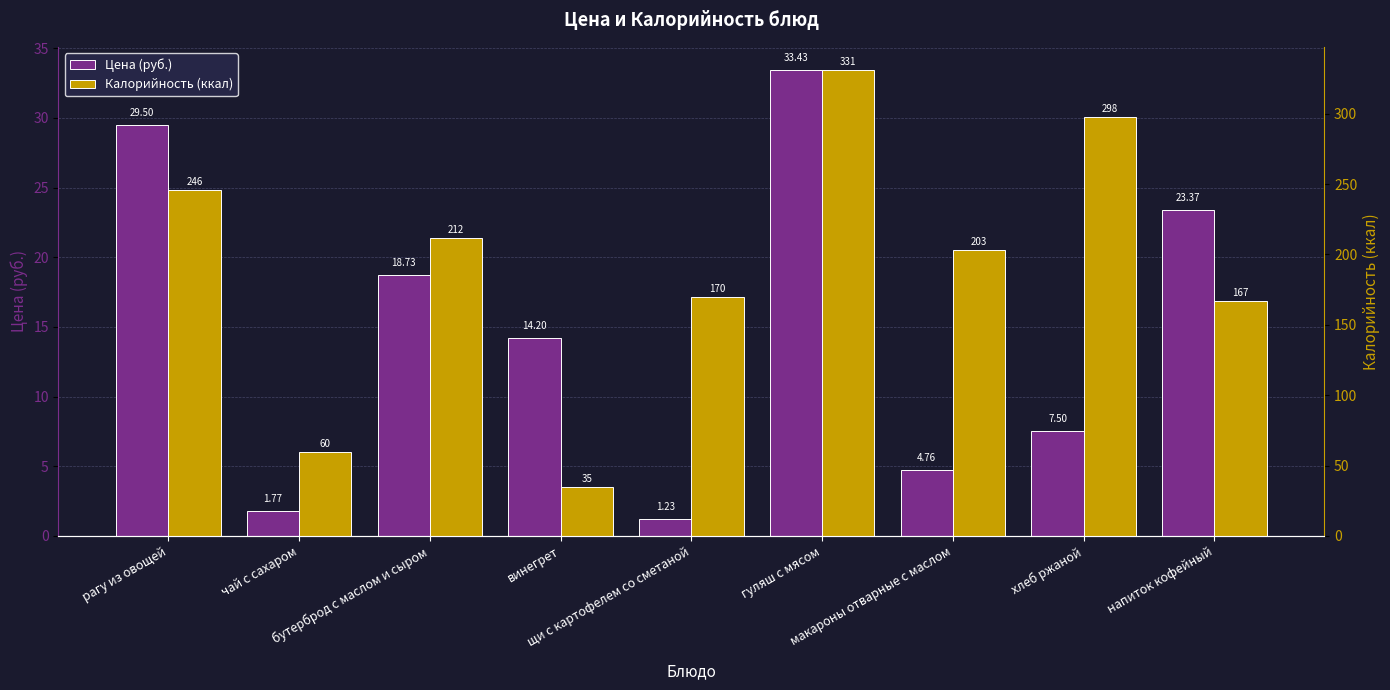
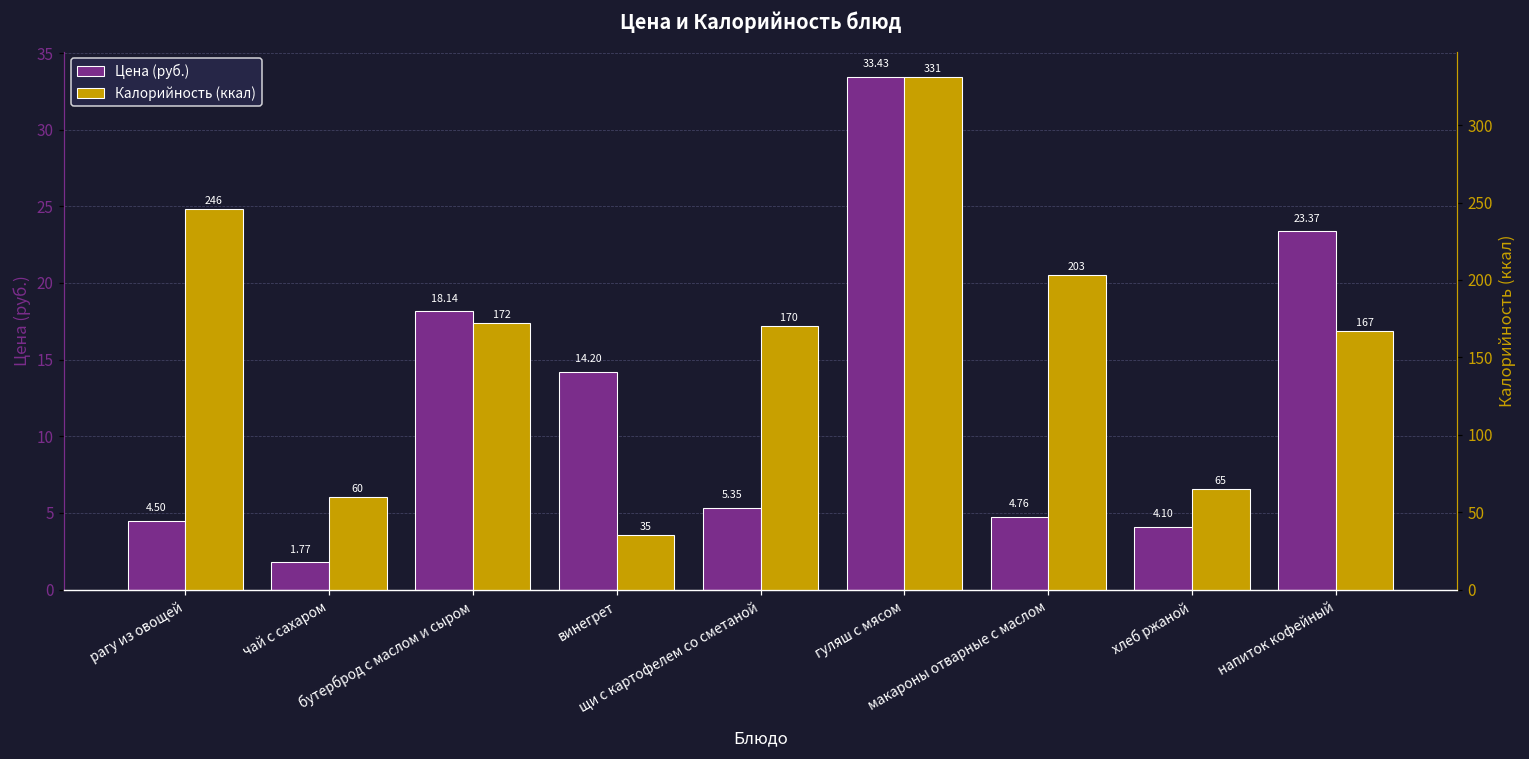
Цена (руб.), рагу из овощей: 29.50 -> 4.50
Цена (руб.), бутерброд с маслом и сыром: 18.73 -> 18.14
Цена (руб.), щи с картофелем со сметаной: 1.23 -> 5.35
Цена (руб.), хлеб ржаной: 7.50 -> 4.10
Калорийность (ккал), бутерброд с маслом и сыром: 212 -> 172
Калорийность (ккал), хлеб ржаной: 298 -> 65
